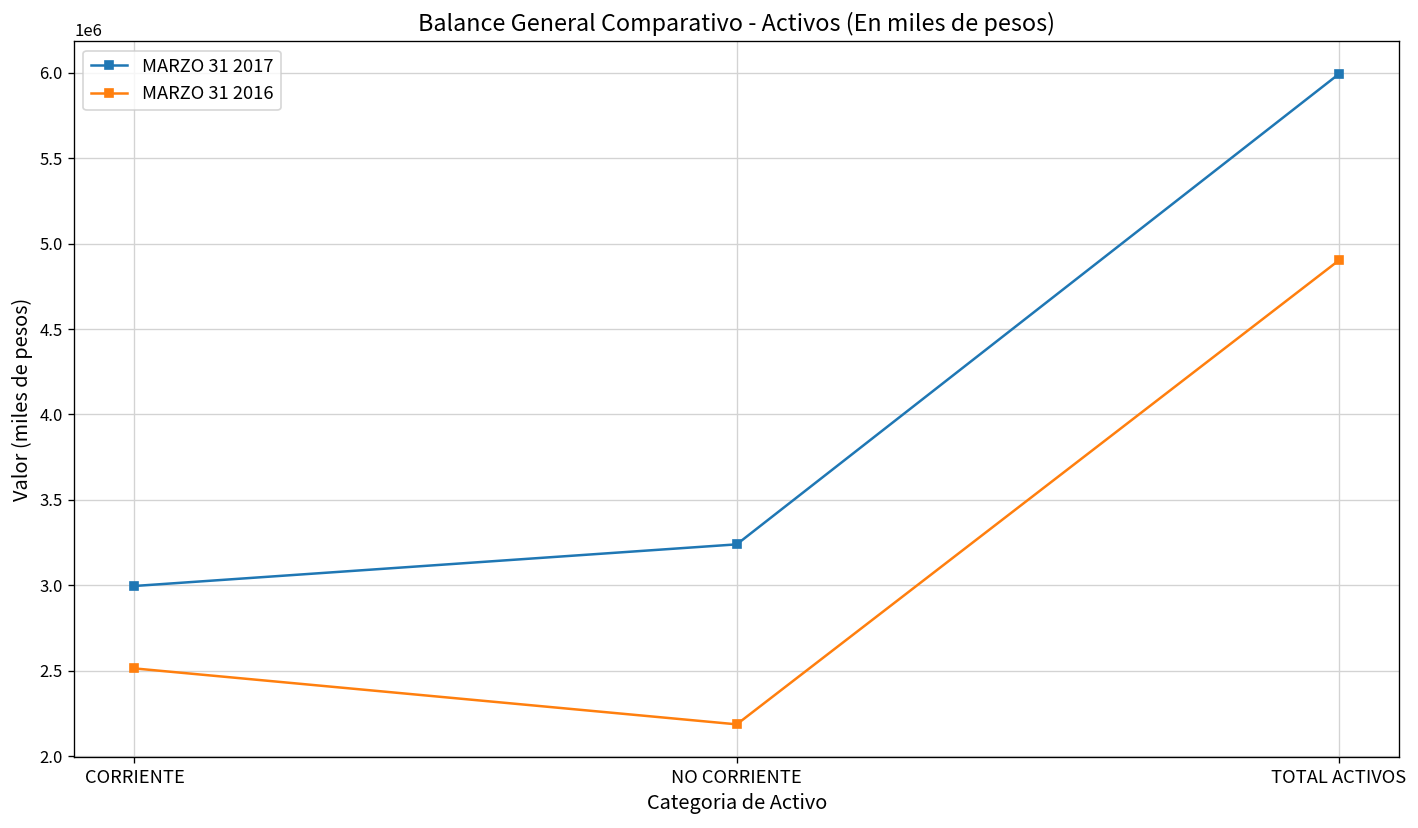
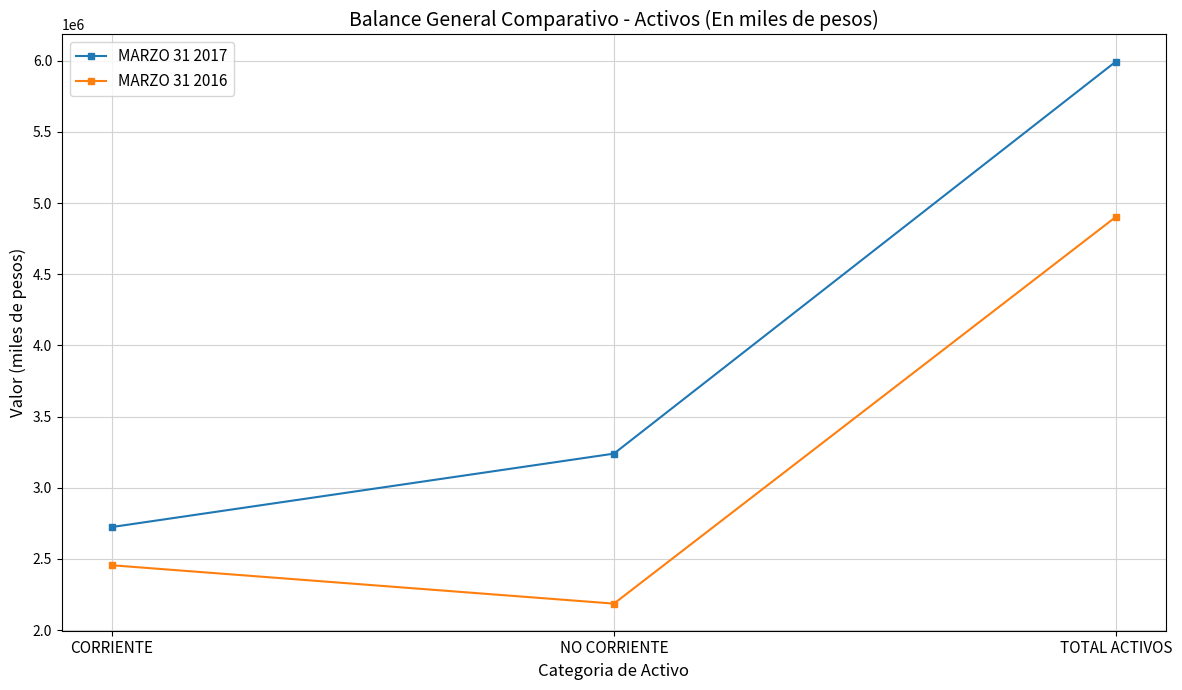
MARZO 31 2017, CORRIENTE: 3000000 -> 2720000
MARZO 31 2016, CORRIENTE: 2510000 -> 2460000
